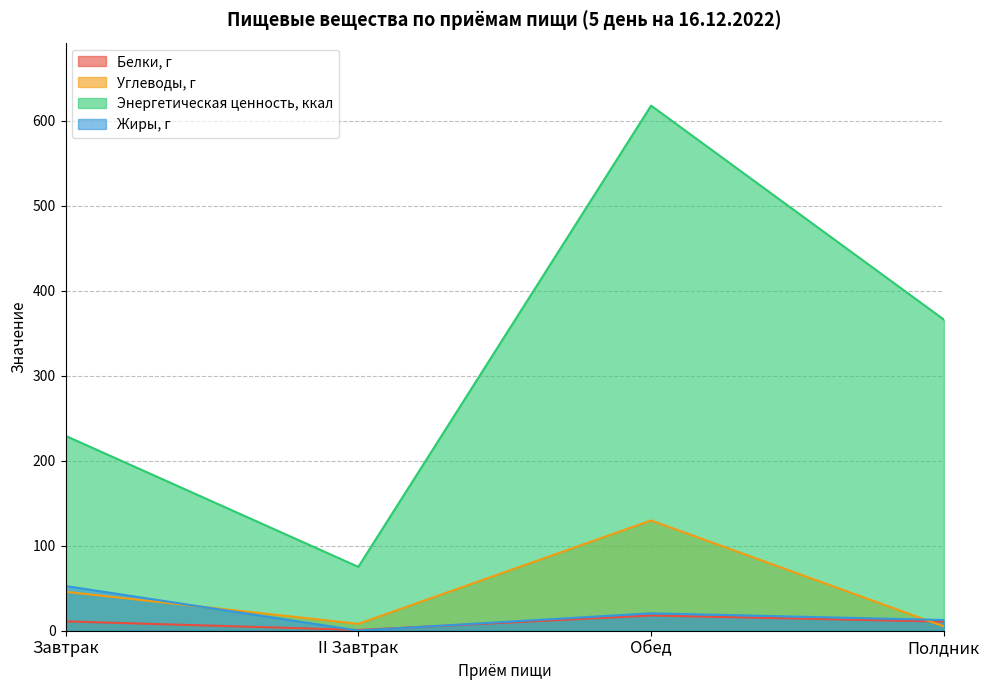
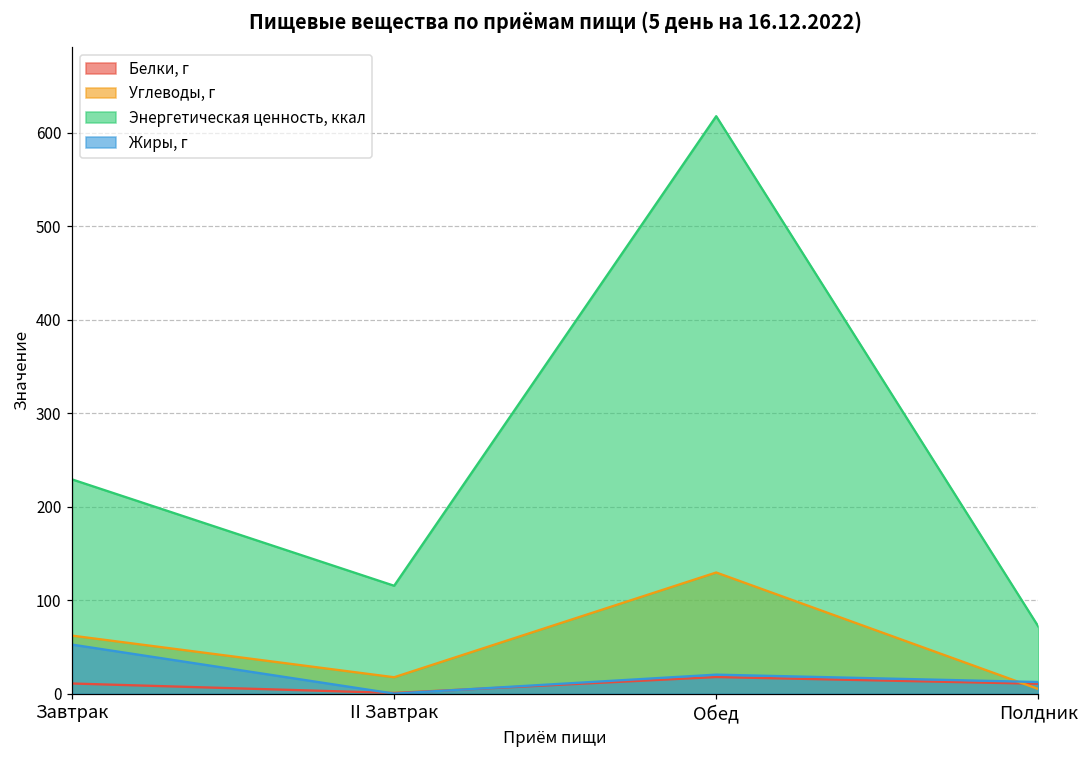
Углеводы, г, Завтрак: 50 -> 60
Углеводы, г, II Завтрак: 10 -> 20
Энергетическая ценность, ккал, II Завтрак: 80 -> 120
Энергетическая ценность, ккал, Полдник: 370 -> 70
